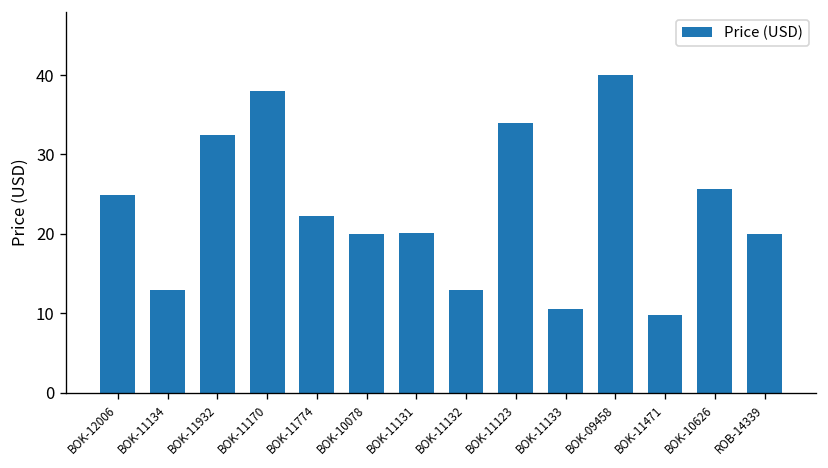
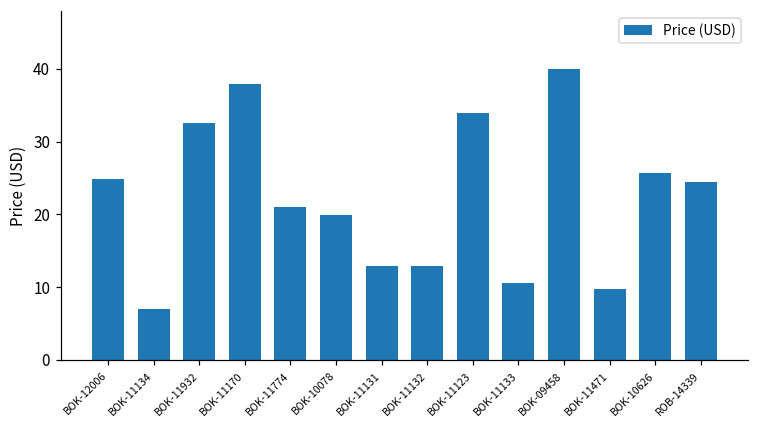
BOK-11134: 13 -> 7
BOK-11774: 22 -> 21
BOK-11131: 20 -> 13
ROB-14339: 20 -> 24
